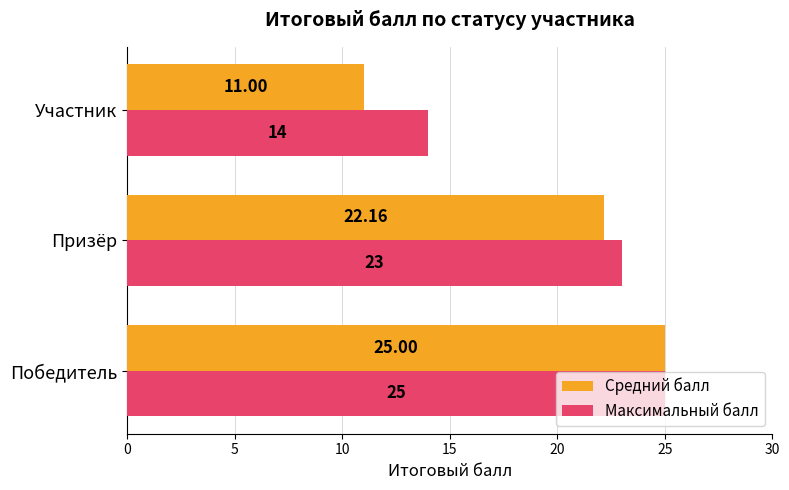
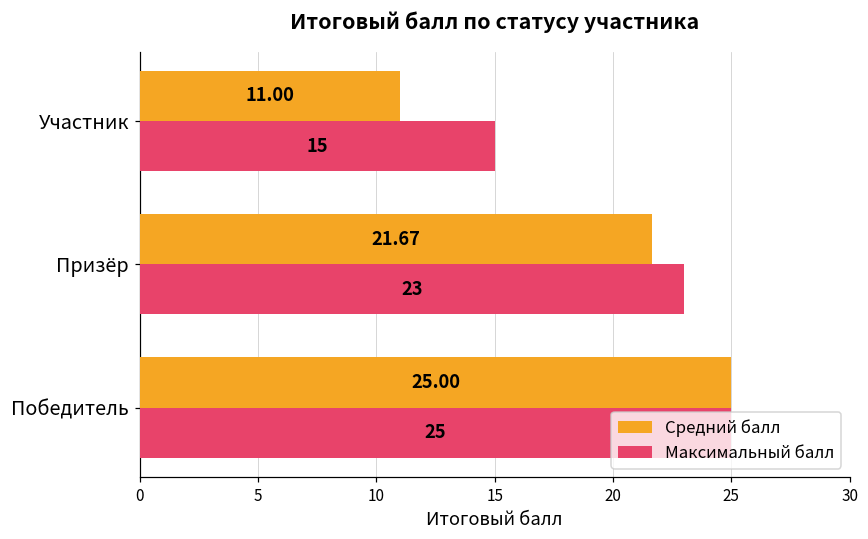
Максимальный балл, Участник: 14 -> 15
Средний балл, Призёр: 22.16 -> 21.67
